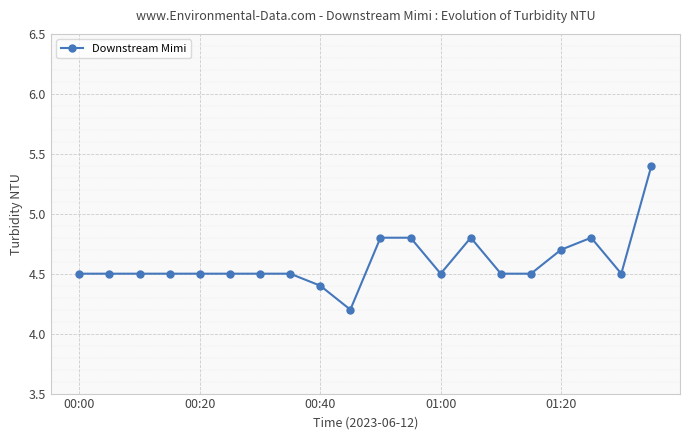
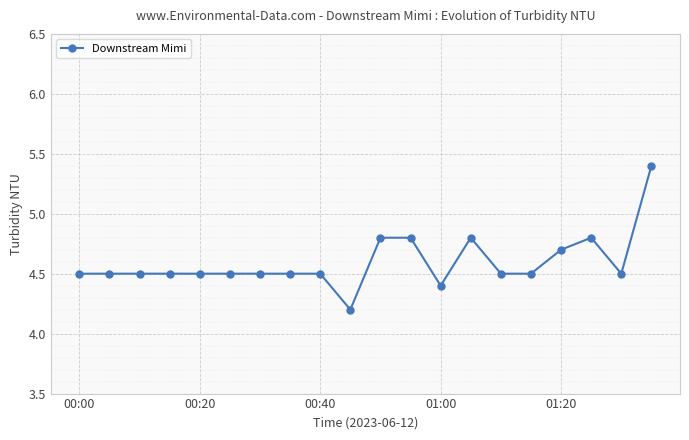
00:40: 4.4 -> 4.5
01:00: 4.5 -> 4.4
